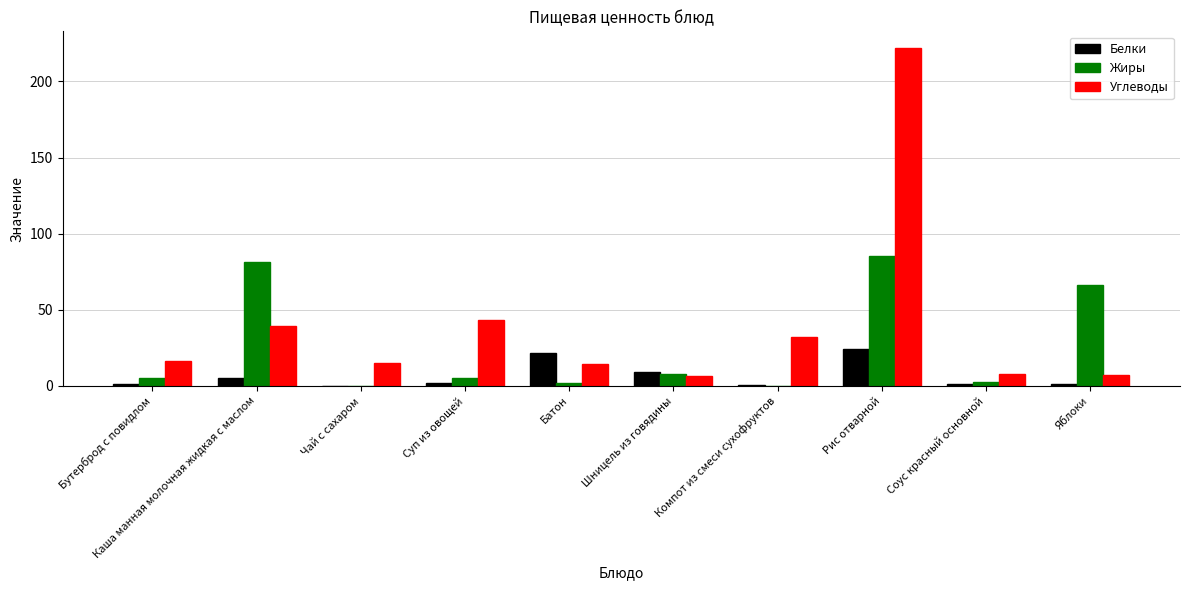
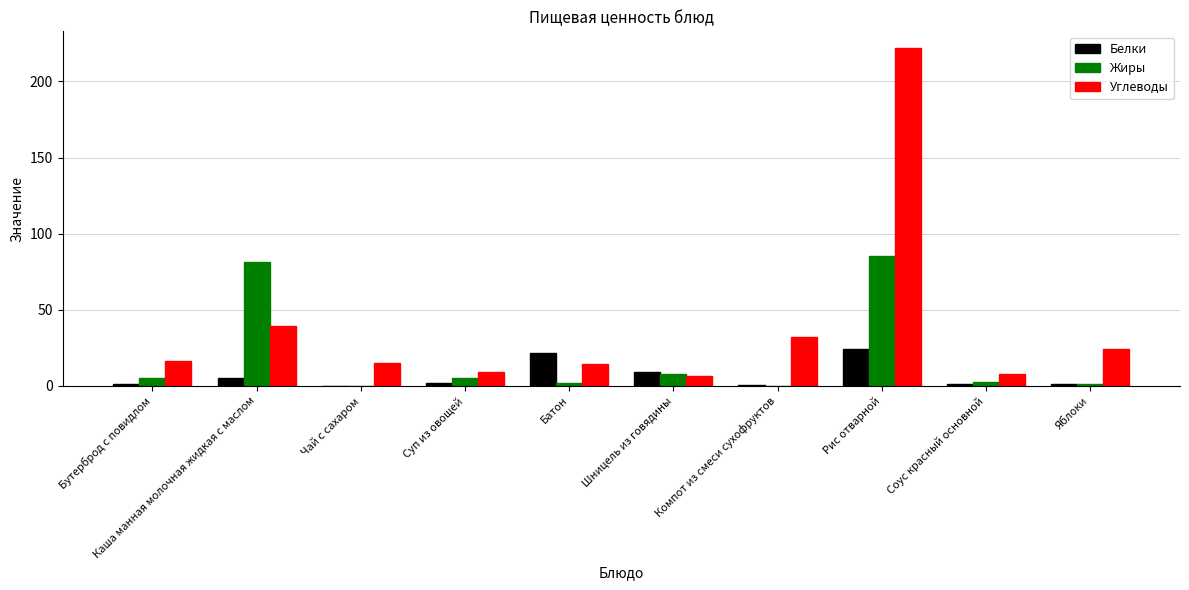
Углеводы, Суп из овощей: 43 -> 9
Жиры, Яблоки: 66 -> 1
Углеводы, Яблоки: 7 -> 25
